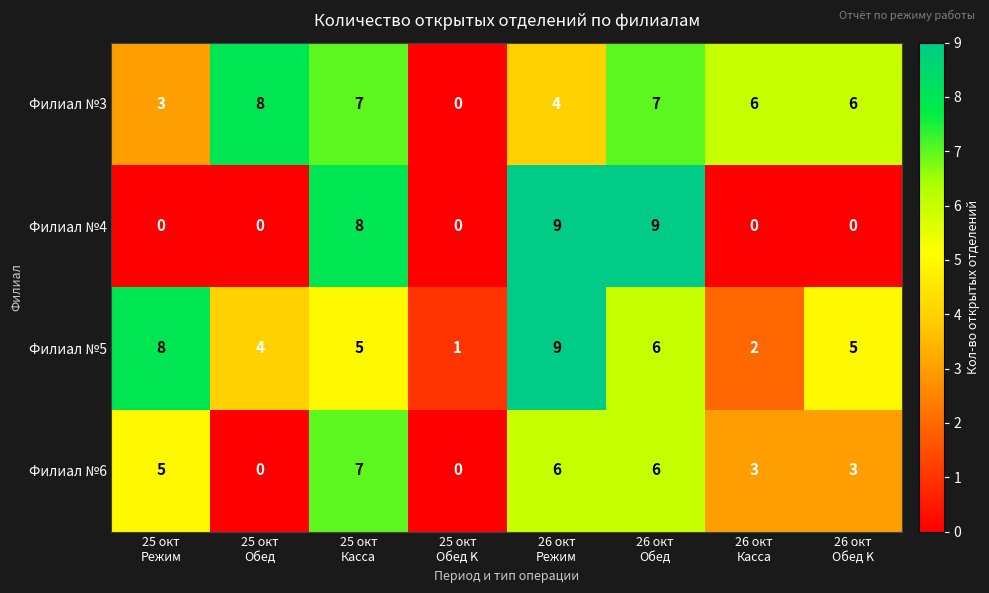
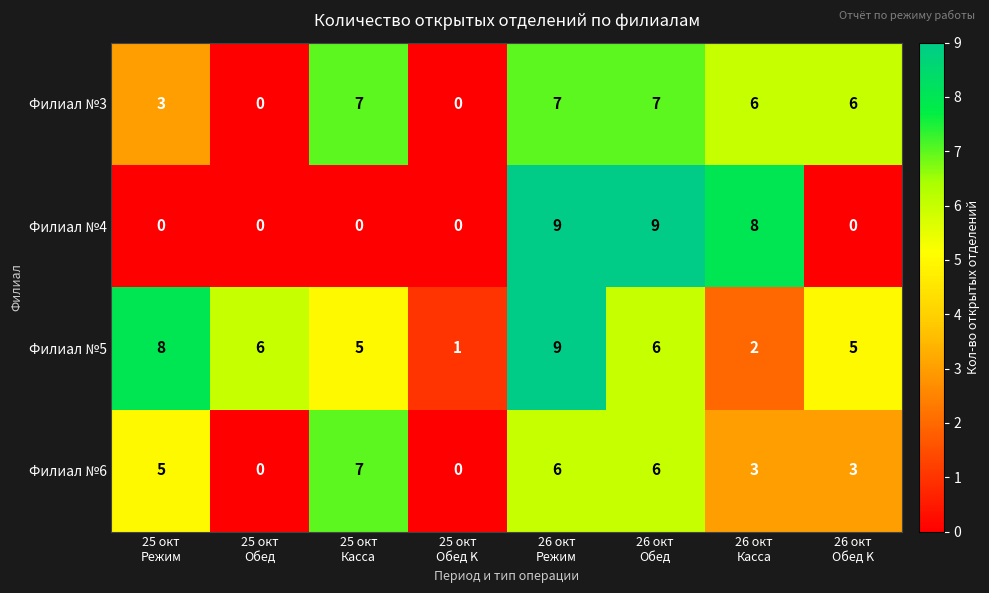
Филиал №3, 25 окт Обед: 8 -> 0
Филиал №3, 26 окт Режим: 4 -> 7
Филиал №4, 25 окт Касса: 8 -> 0
Филиал №4, 26 окт Касса: 0 -> 8
Филиал №5, 25 окт Обед: 4 -> 6
